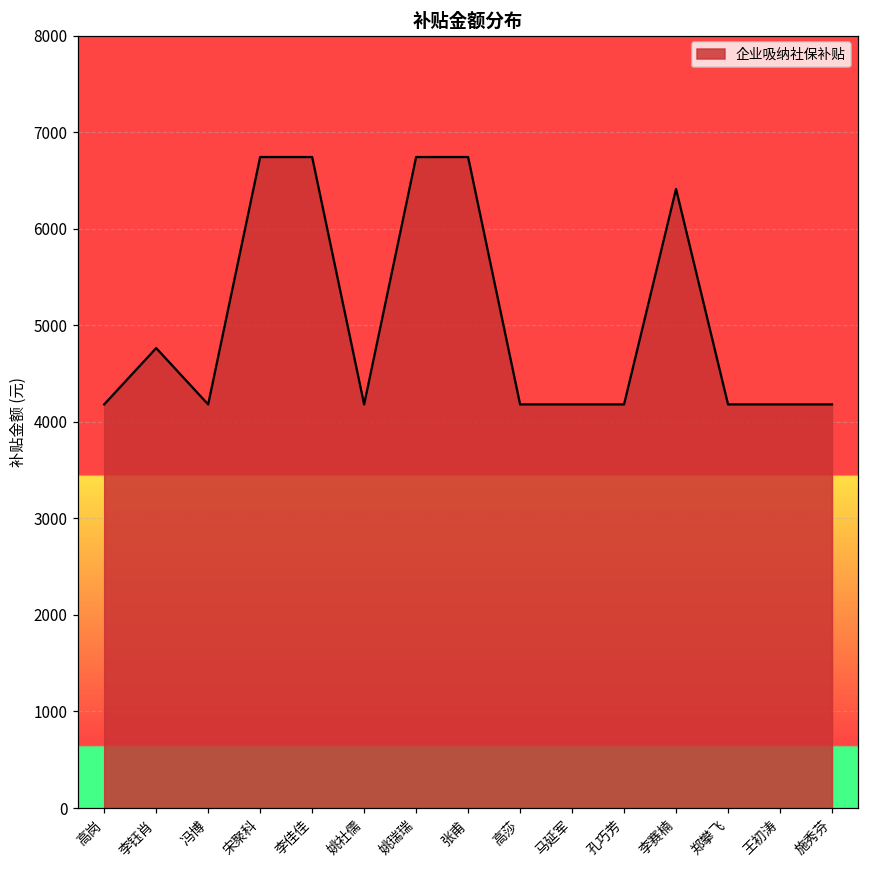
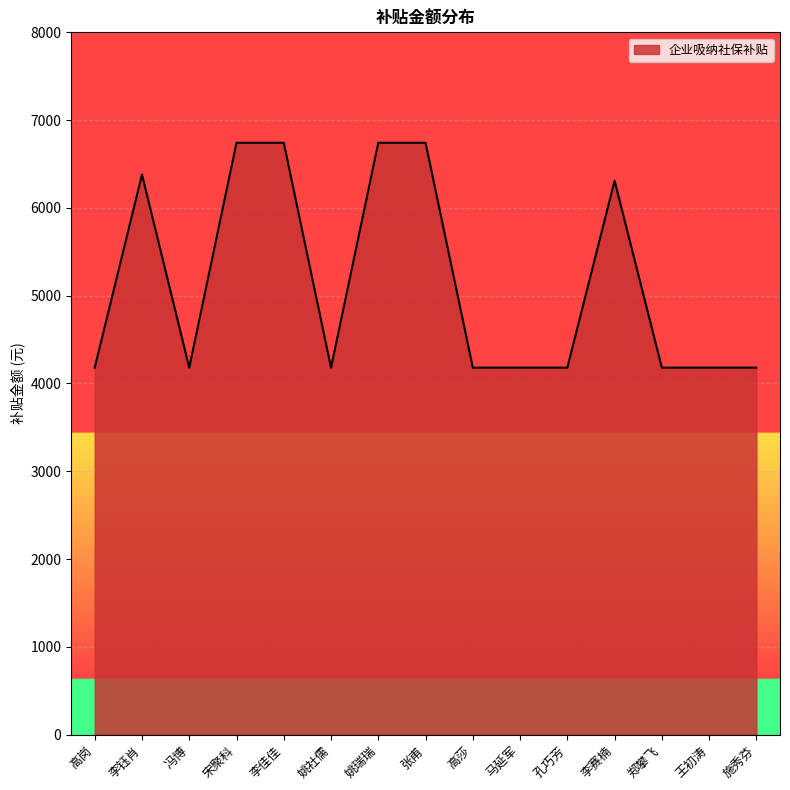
李钰肖: 4800 -> 6400
李赛楠: 6400 -> 6300
